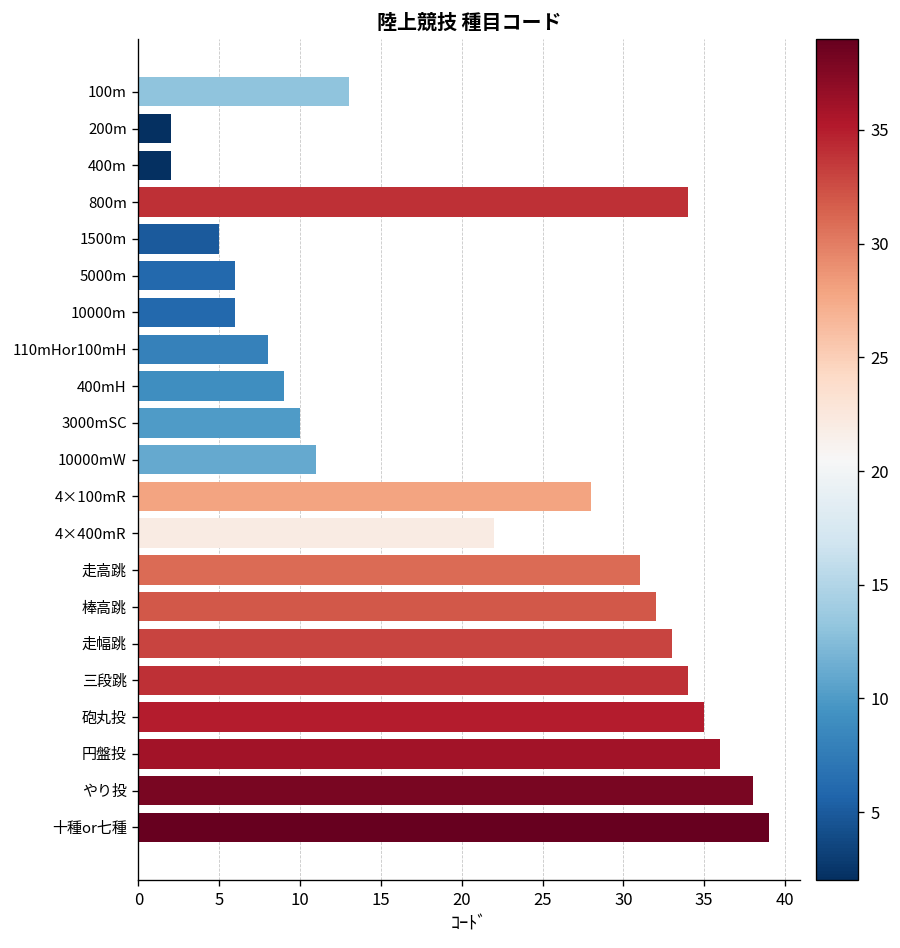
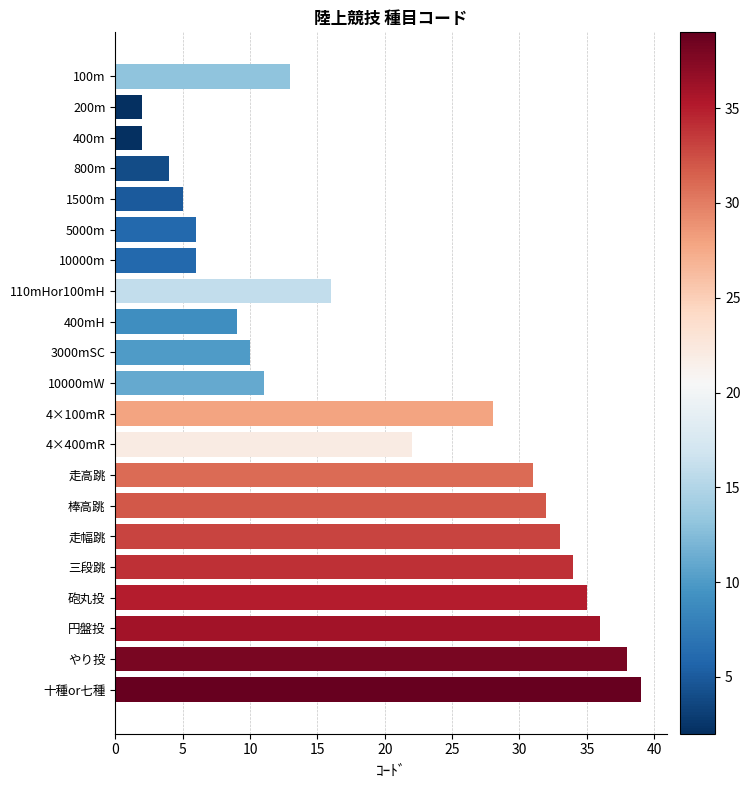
800m: 34 -> 4
110mHor100mH: 8 -> 16
